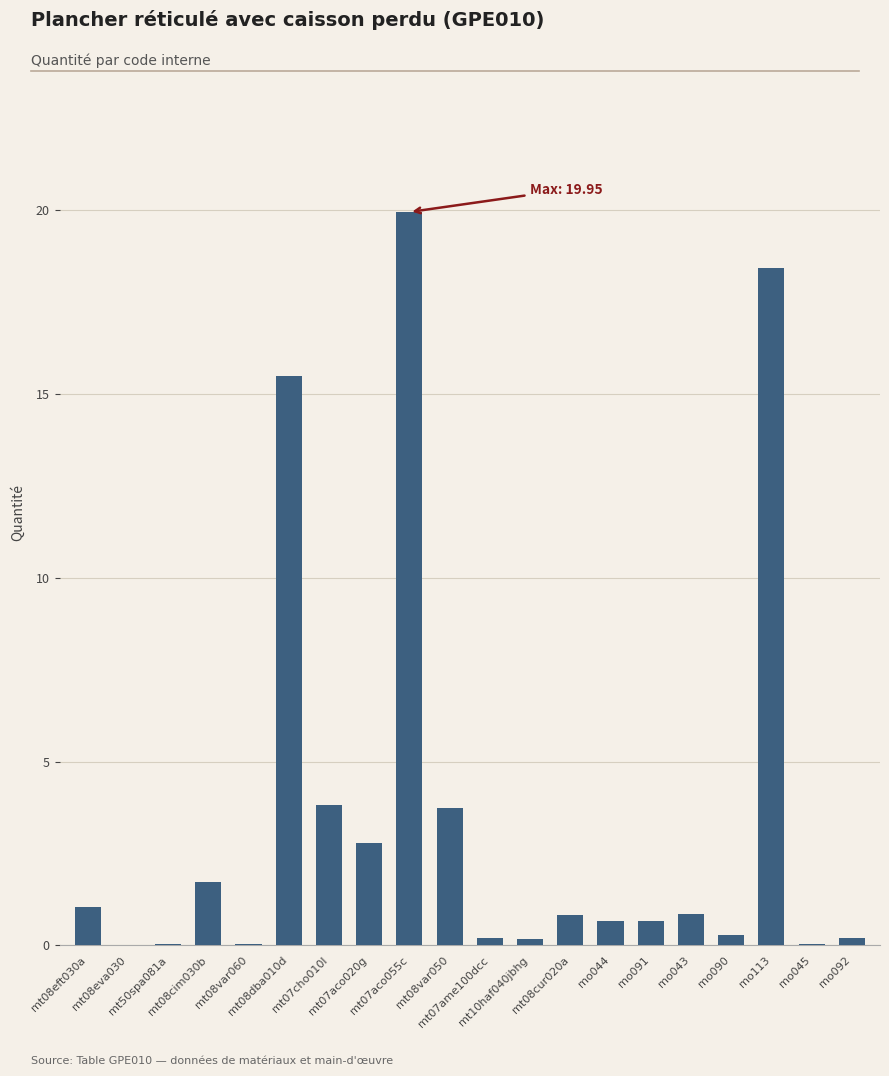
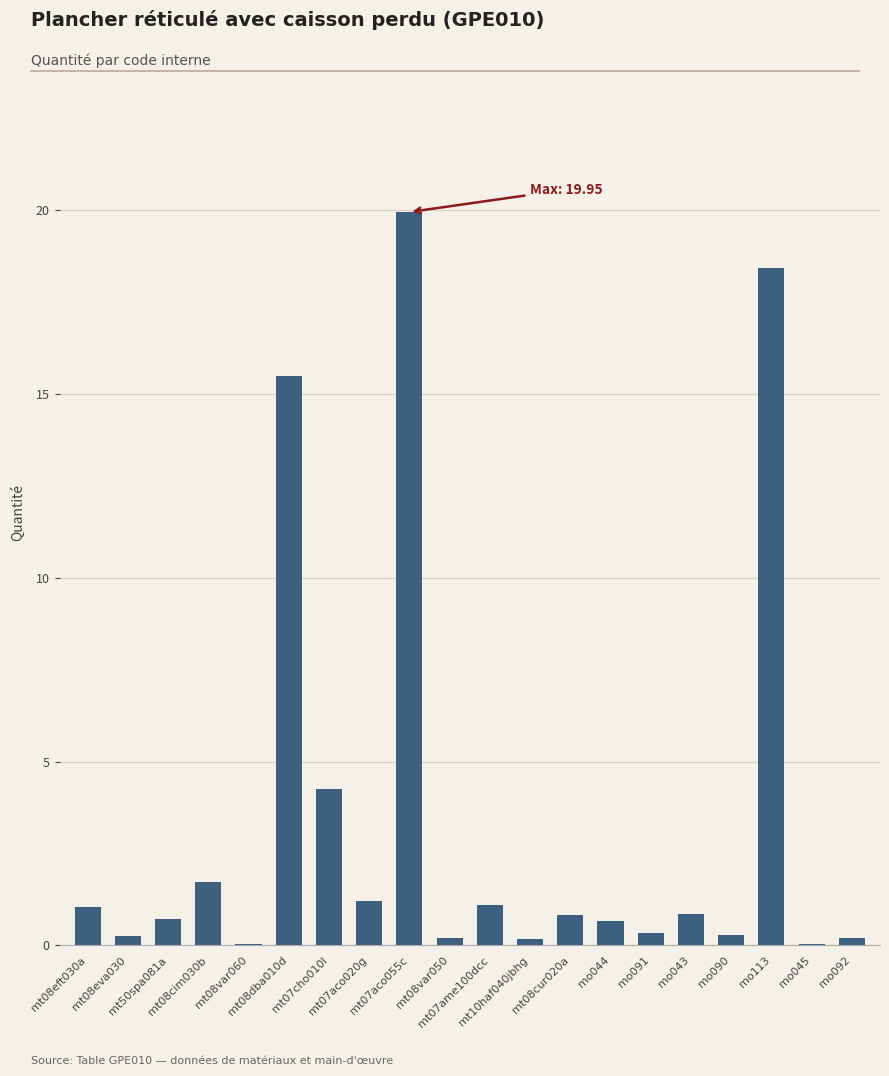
mt08eva030: 0.0 -> 0.3
mt50spa081a: 0.0 -> 0.7
mt07cho010l: 3.8 -> 4.2
mt07aco020g: 2.8 -> 1.2
mt08var050: 3.7 -> 0.2
mt07ame100dcc: 0.2 -> 1.1
mo091: 0.7 -> 0.4
